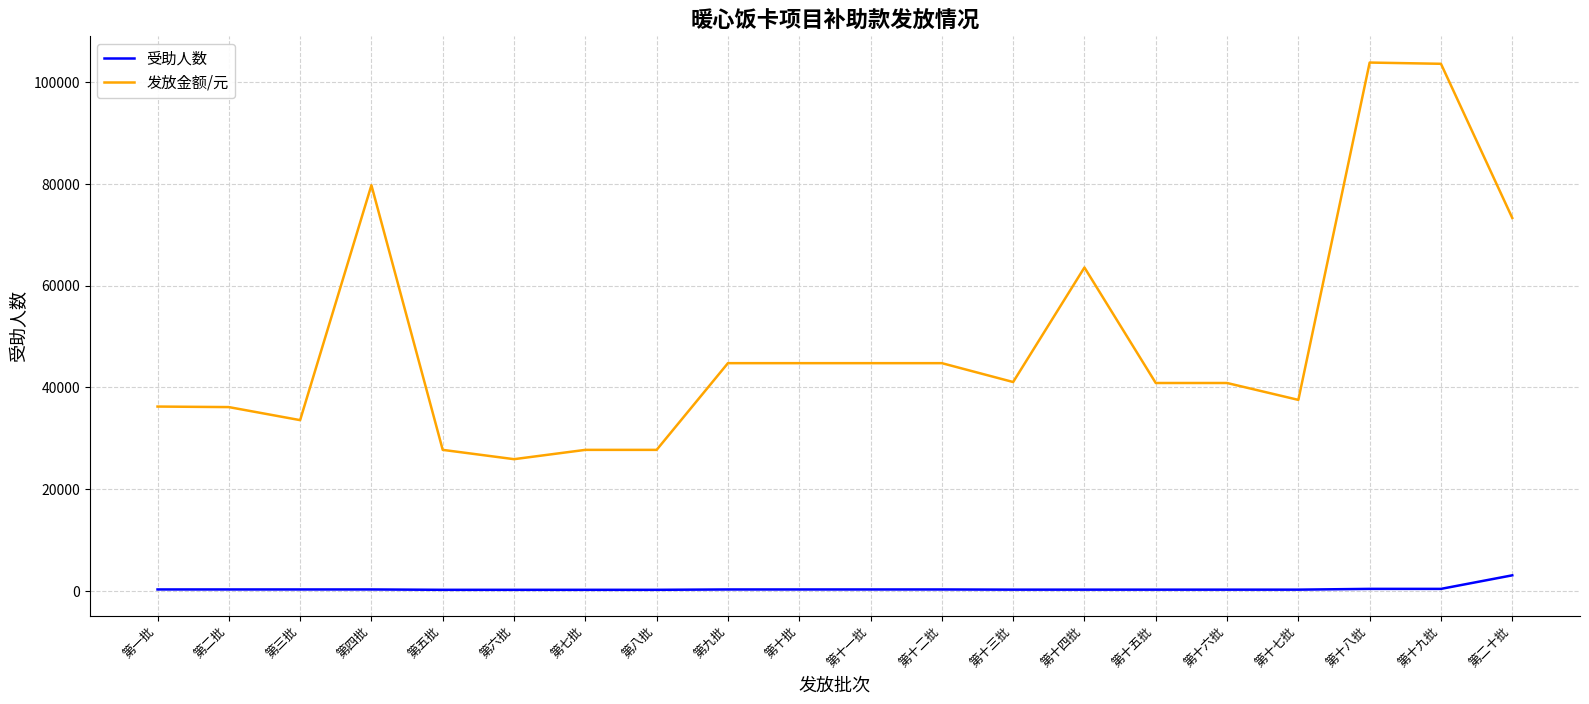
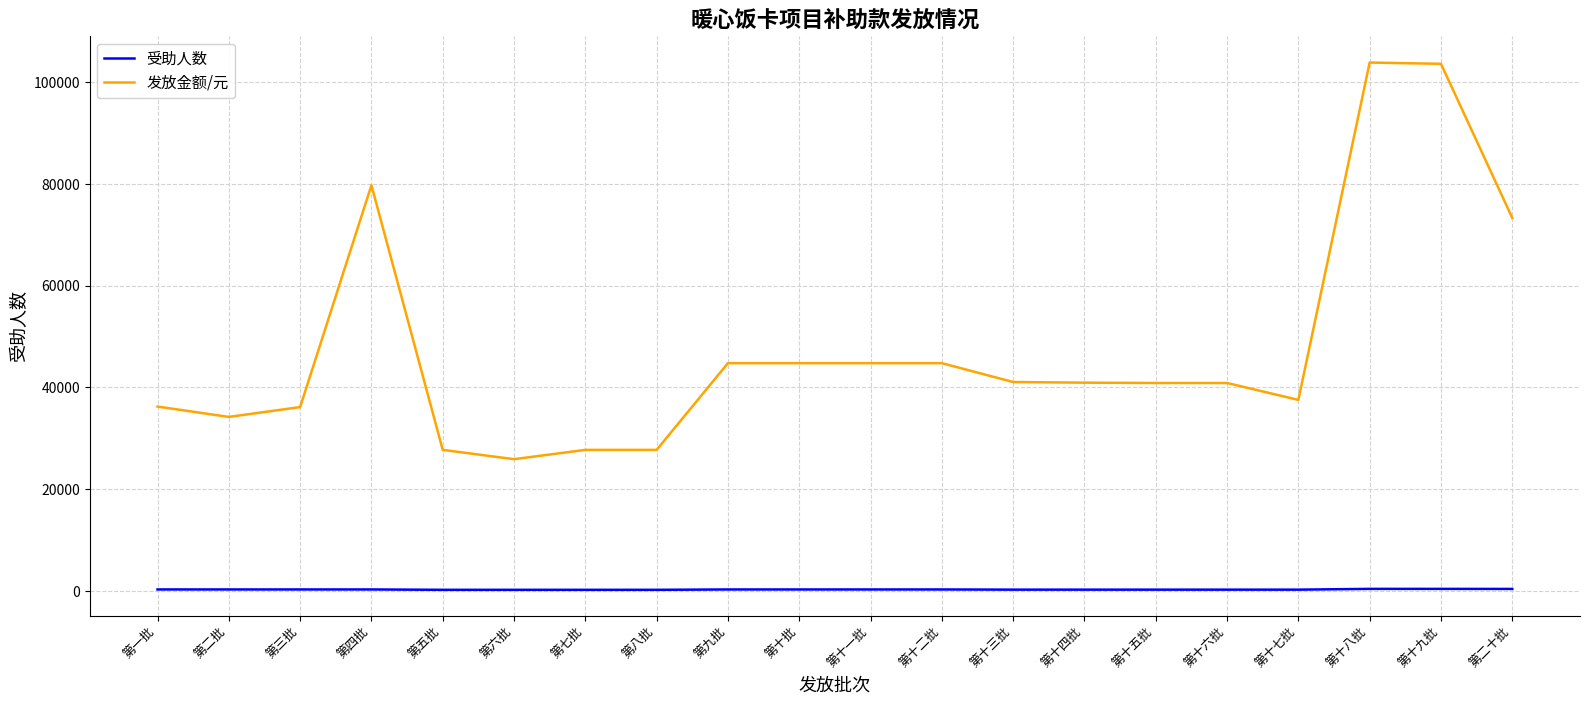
发放金额/元, 第二批: 36000 -> 34000
发放金额/元, 第三批: 34000 -> 36000
发放金额/元, 第十四批: 64000 -> 41000
受助人数, 第二十批: 3000 -> 0
